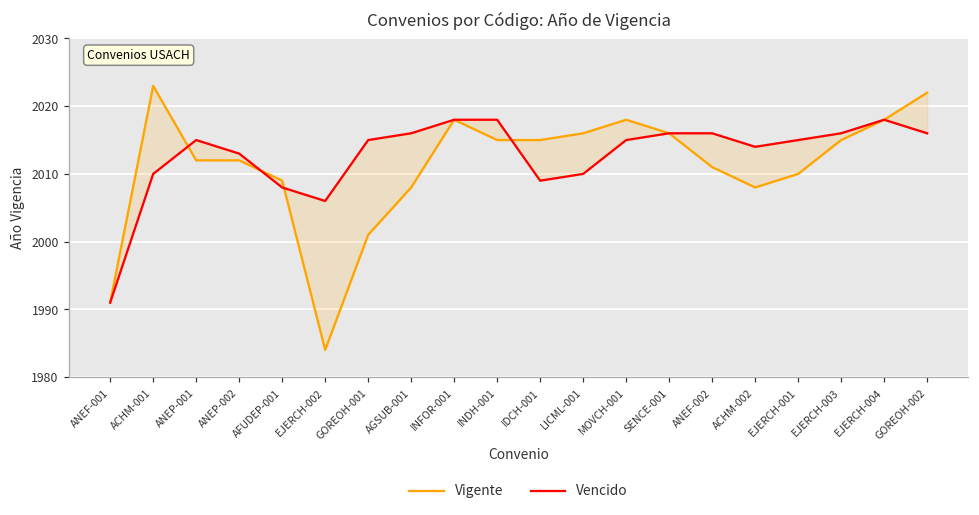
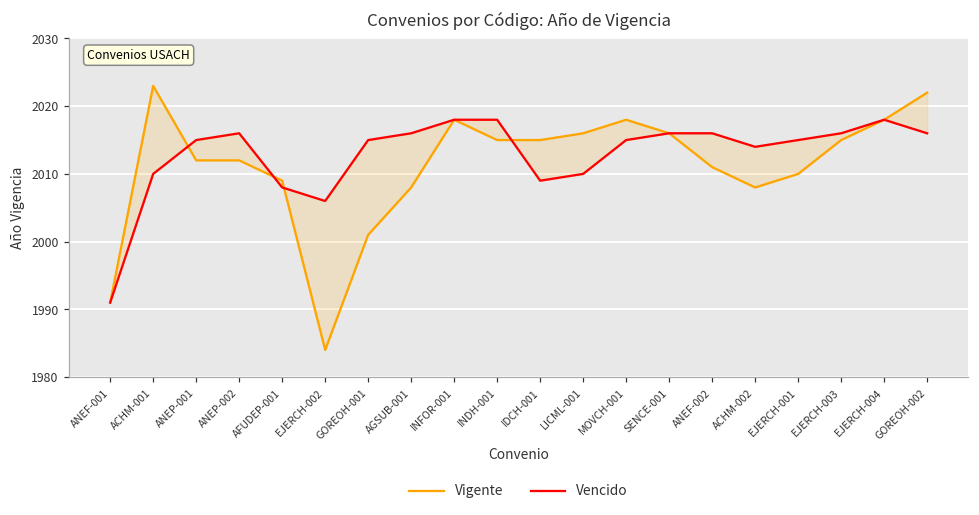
Vencido, ANEP-002: 2013 -> 2016
